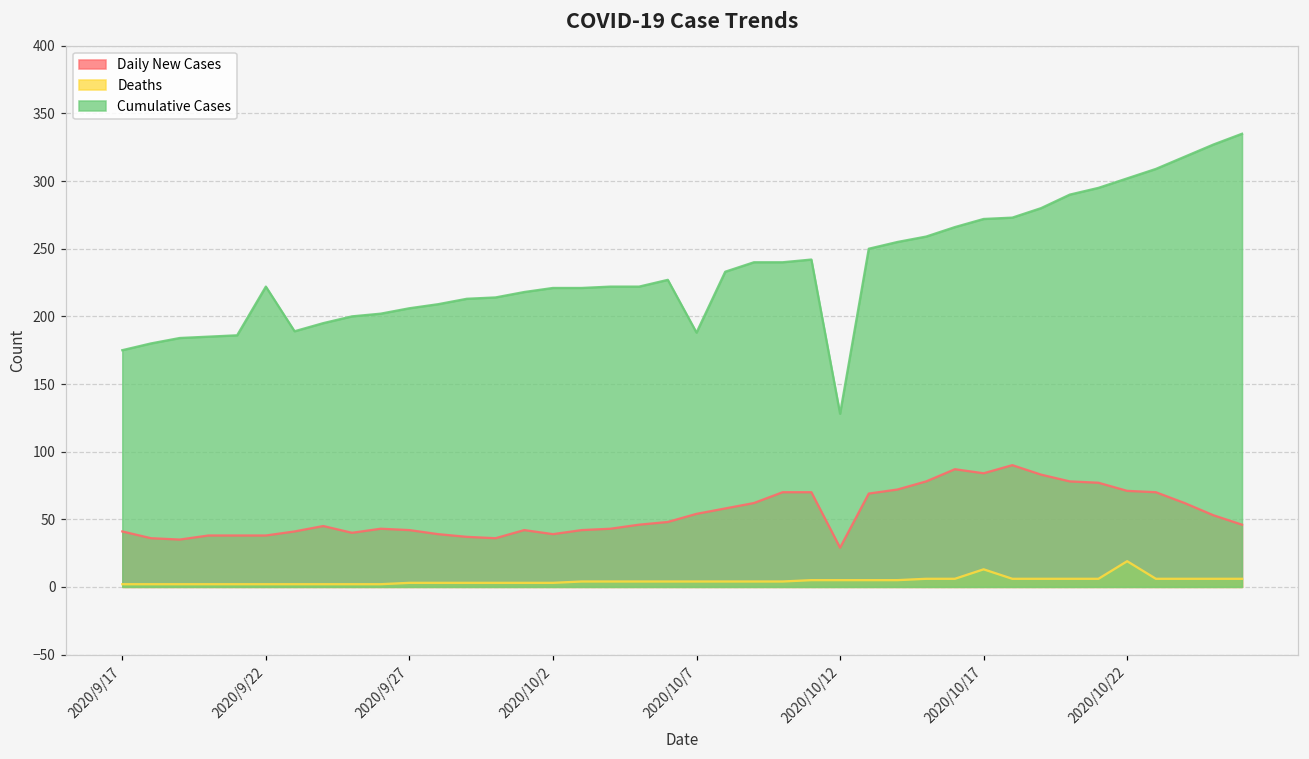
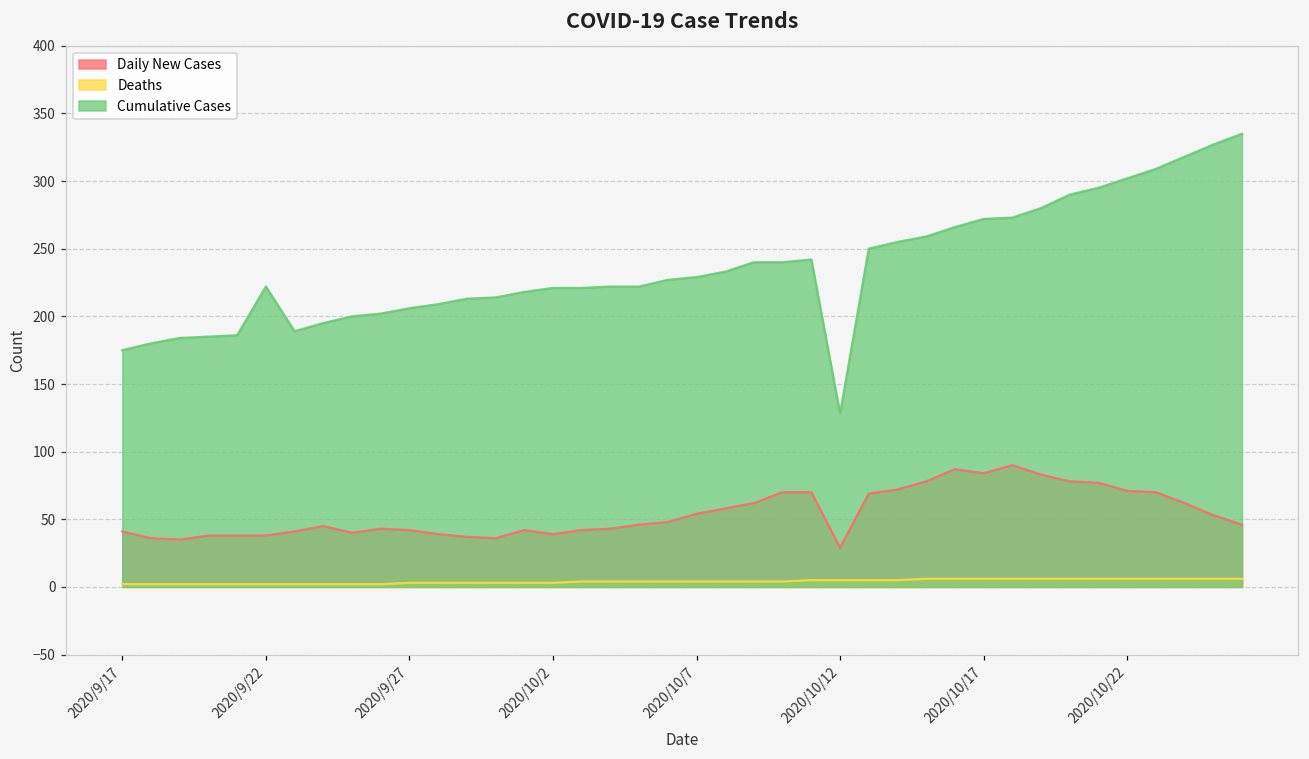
Cumulative Cases, 2020/10/7: 188 -> 229
Deaths, 2020/10/17: 13 -> 6
Deaths, 2020/10/22: 19 -> 6
